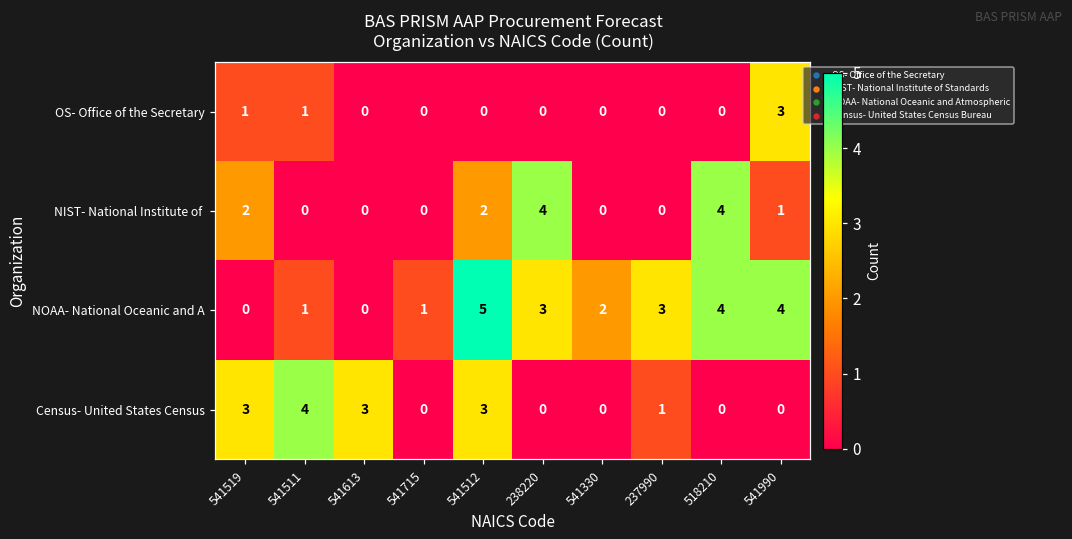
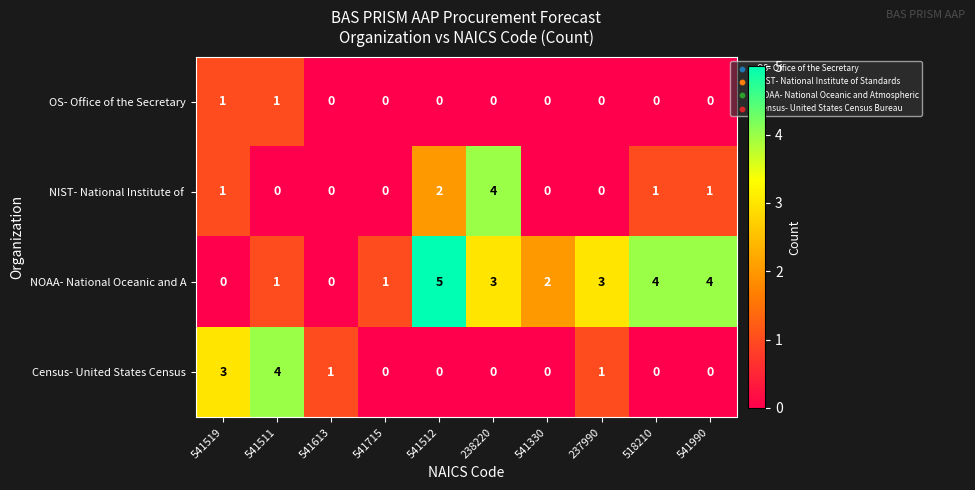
OS- Office of the Secretary, 541990: 3 -> 0
NIST- National Institute of, 541519: 2 -> 1
NIST- National Institute of, 518210: 4 -> 1
Census- United States Census, 541613: 3 -> 1
Census- United States Census, 541512: 3 -> 0
